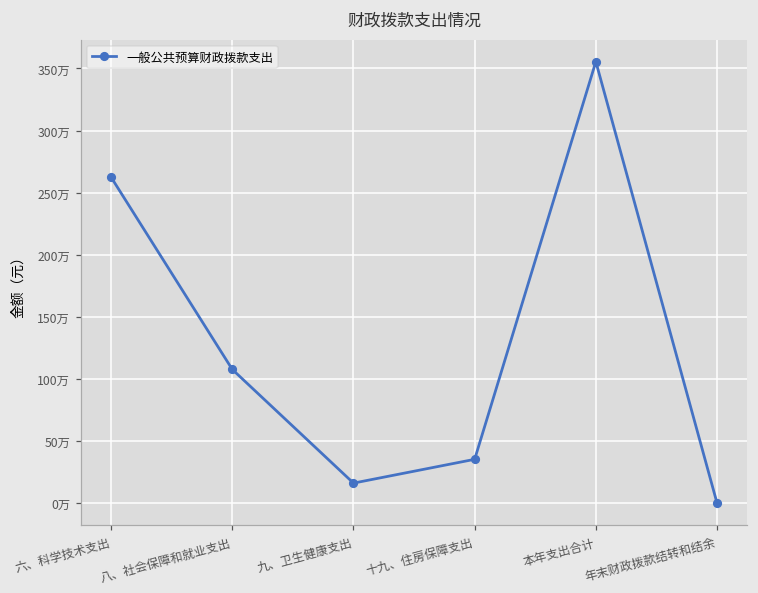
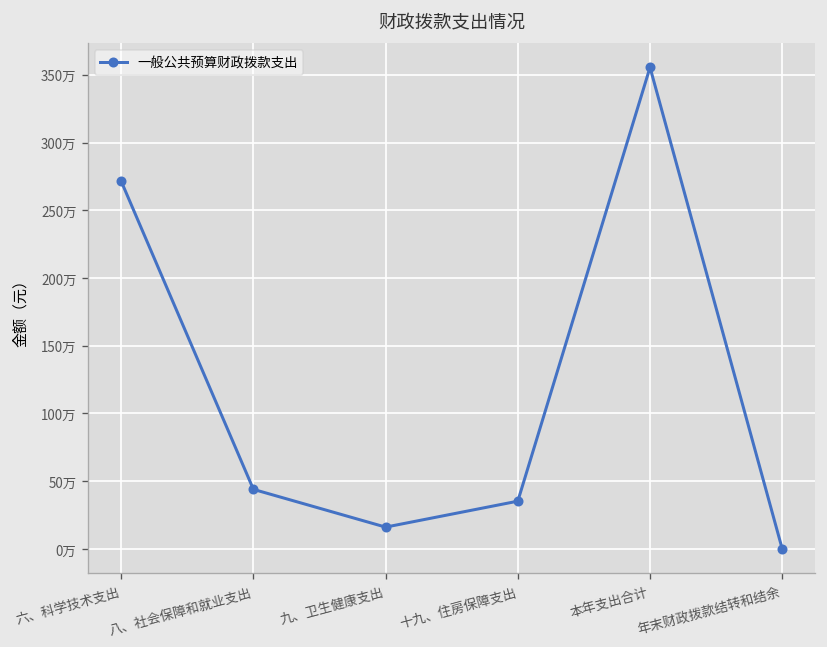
六、科学技术支出: 262万 -> 271万
八、社会保障和就业支出: 108万 -> 44万
